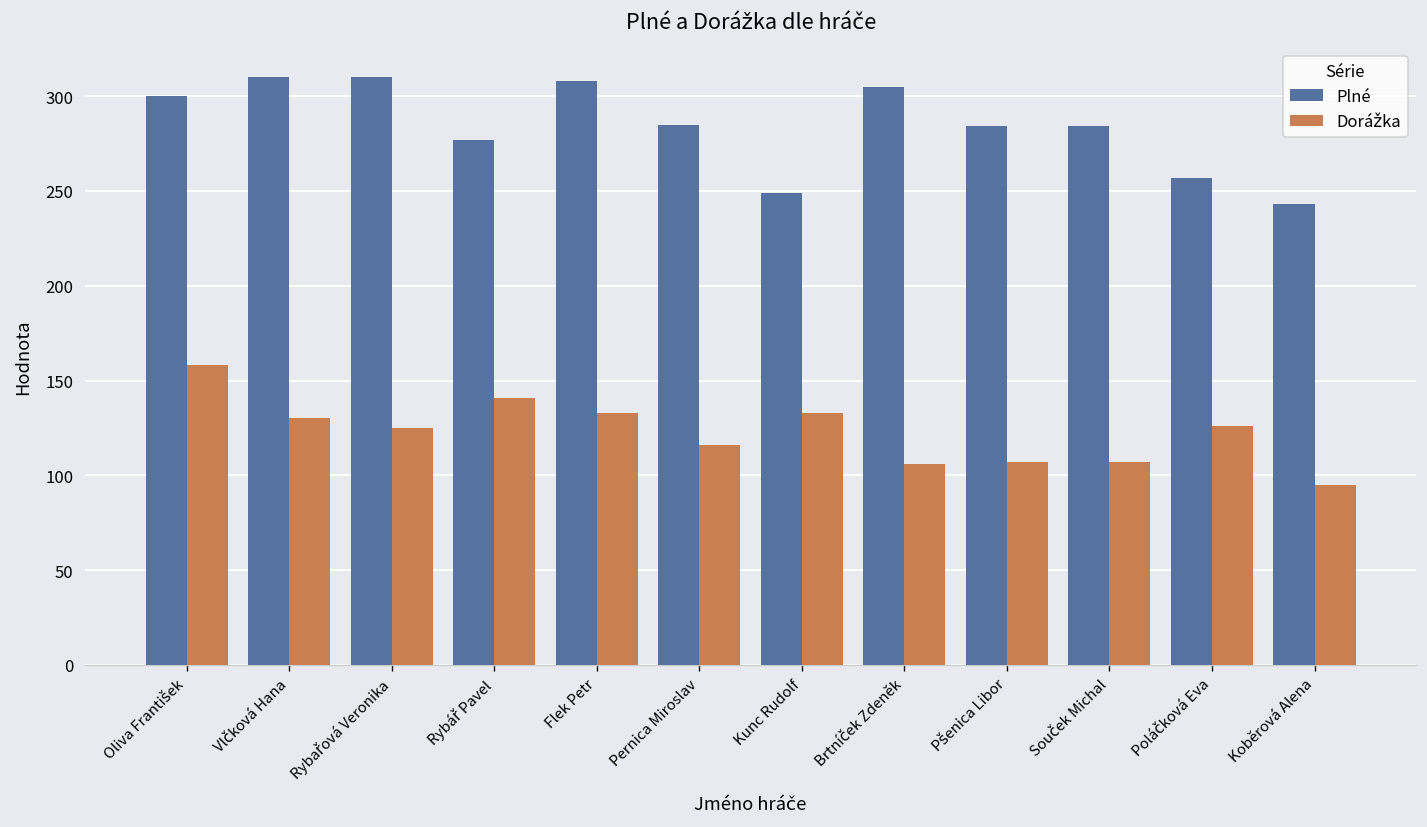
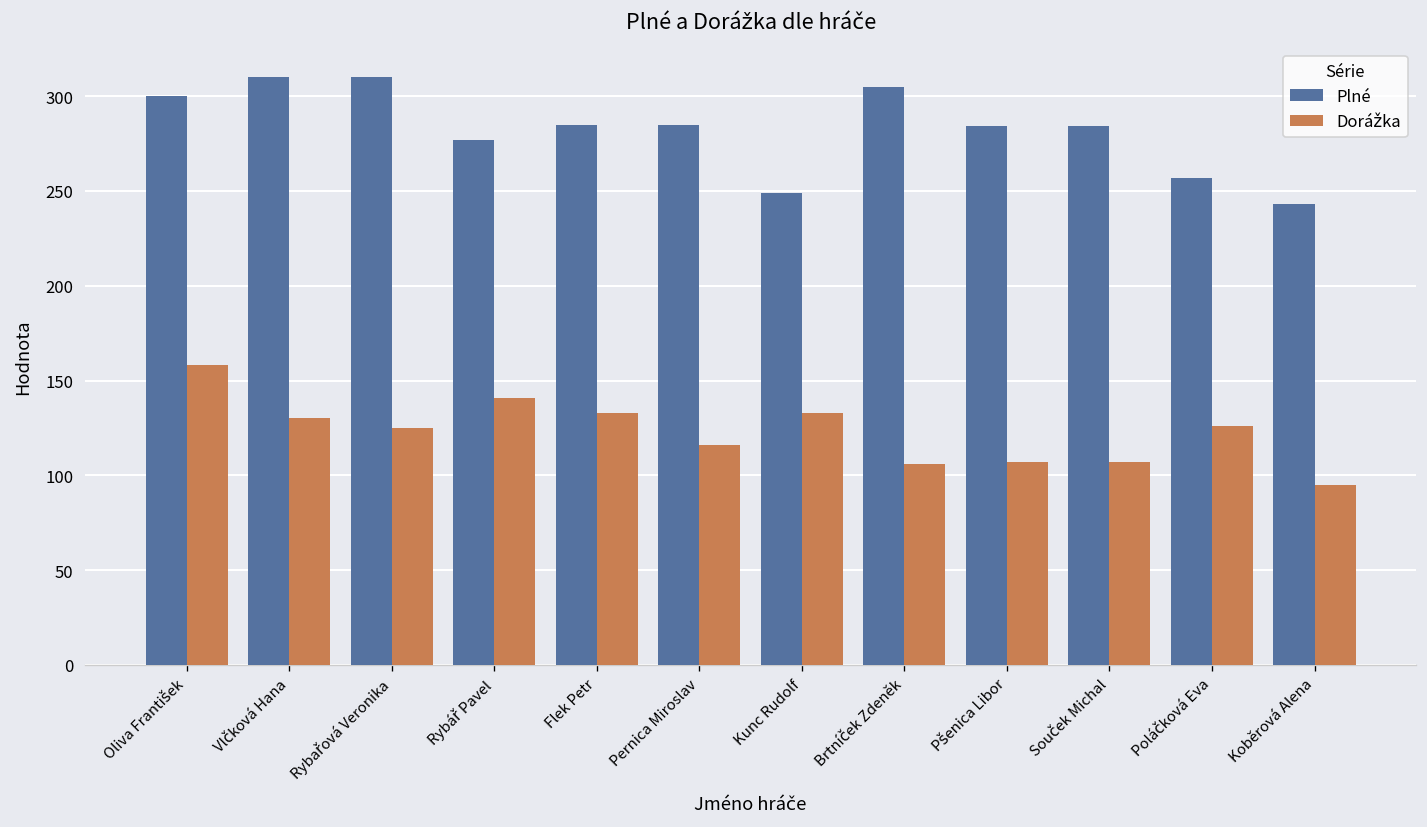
Plné, Flek Petr: 308 -> 285
